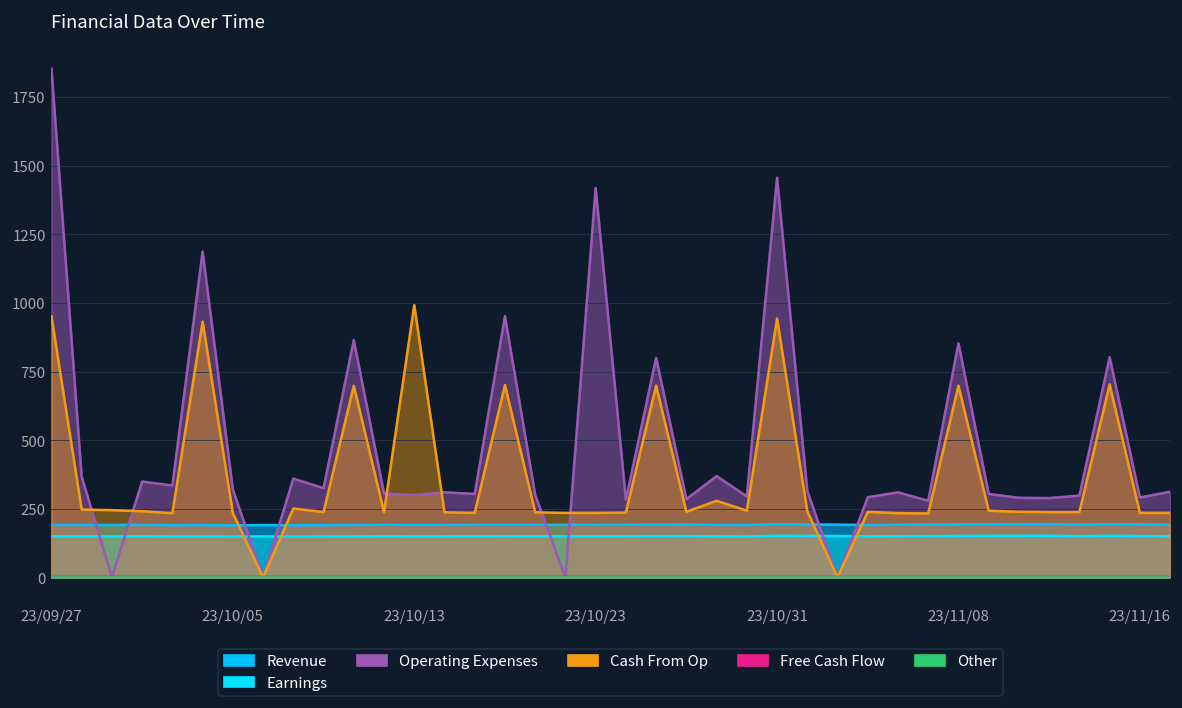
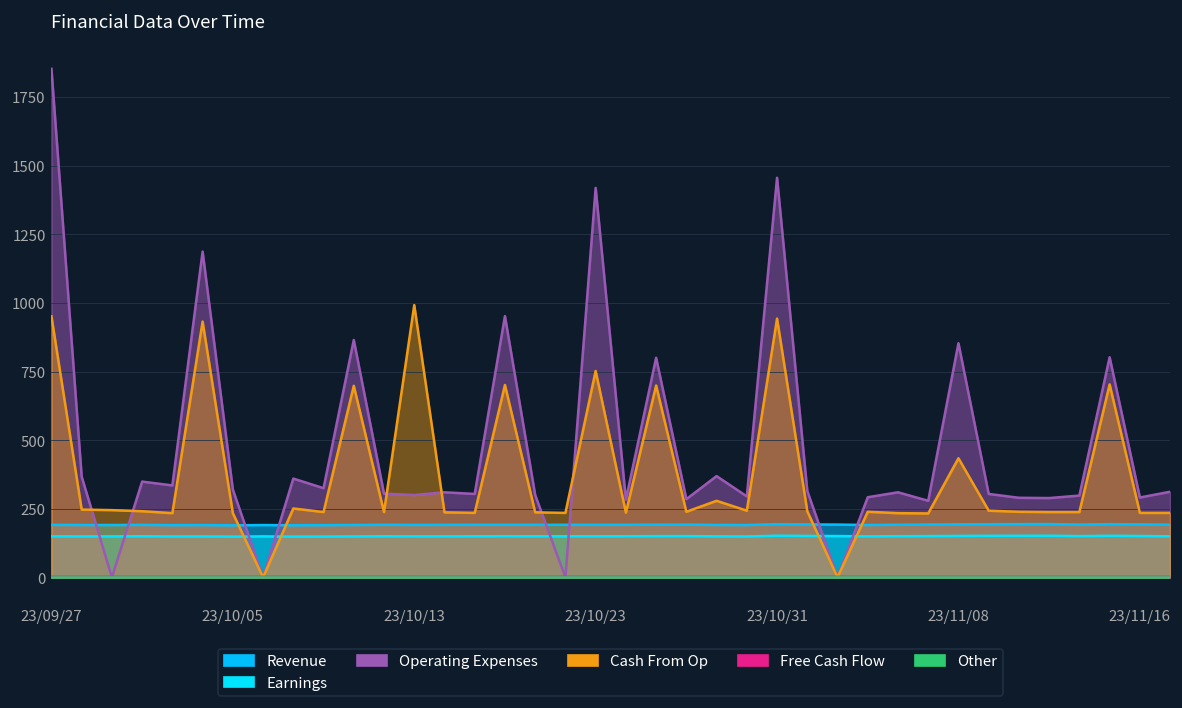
Cash From Op, 23/10/23: 240 -> 750
Cash From Op, 23/11/08: 700 -> 430
